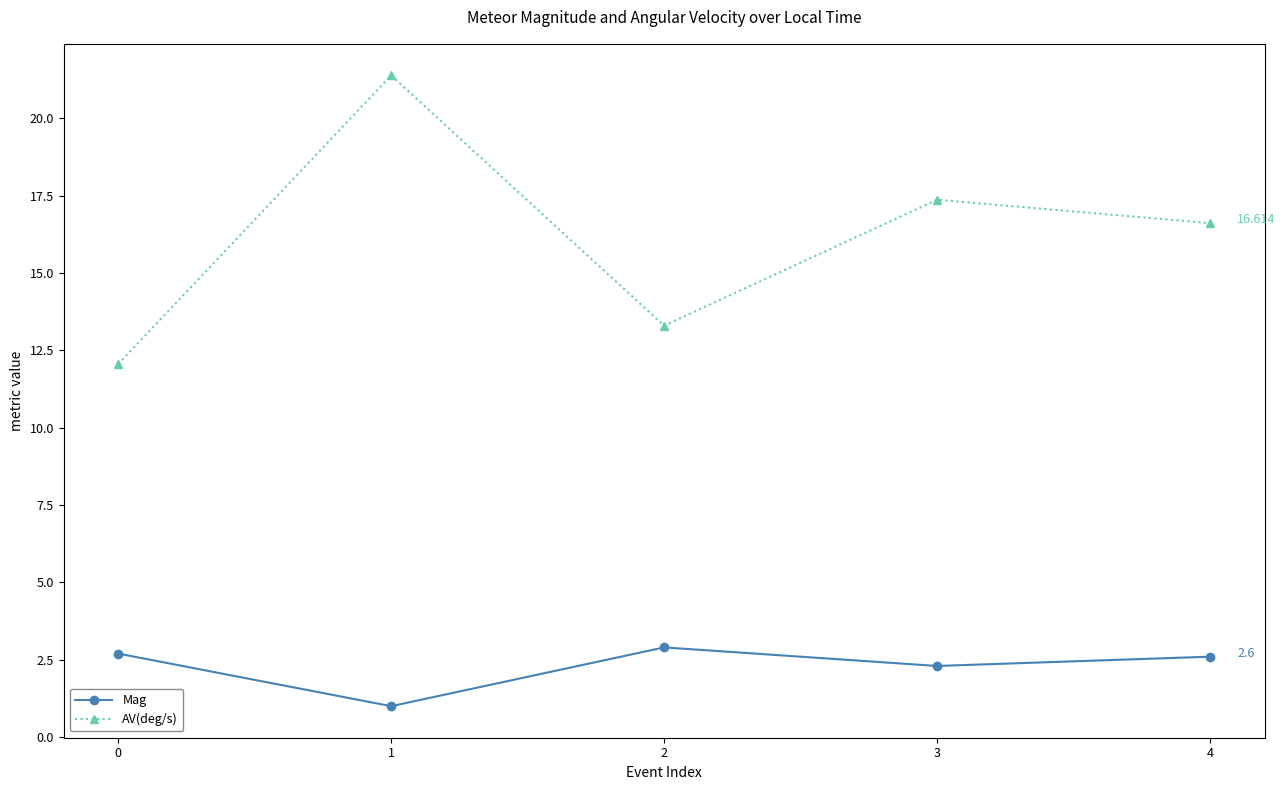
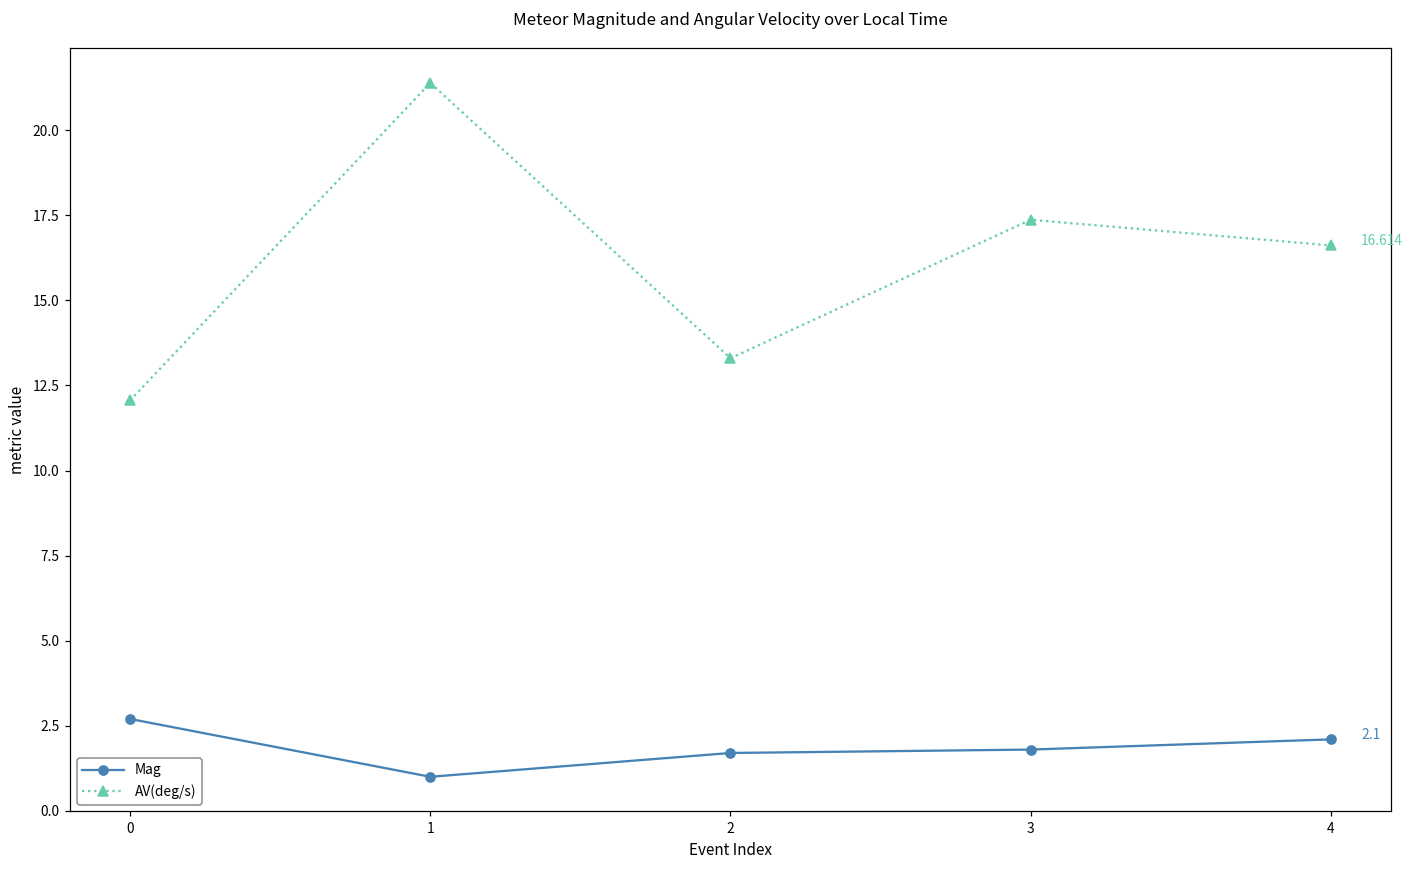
Mag, 2: 2.9 -> 1.7
Mag, 3: 2.3 -> 1.8
Mag, 4: 2.6 -> 2.1
